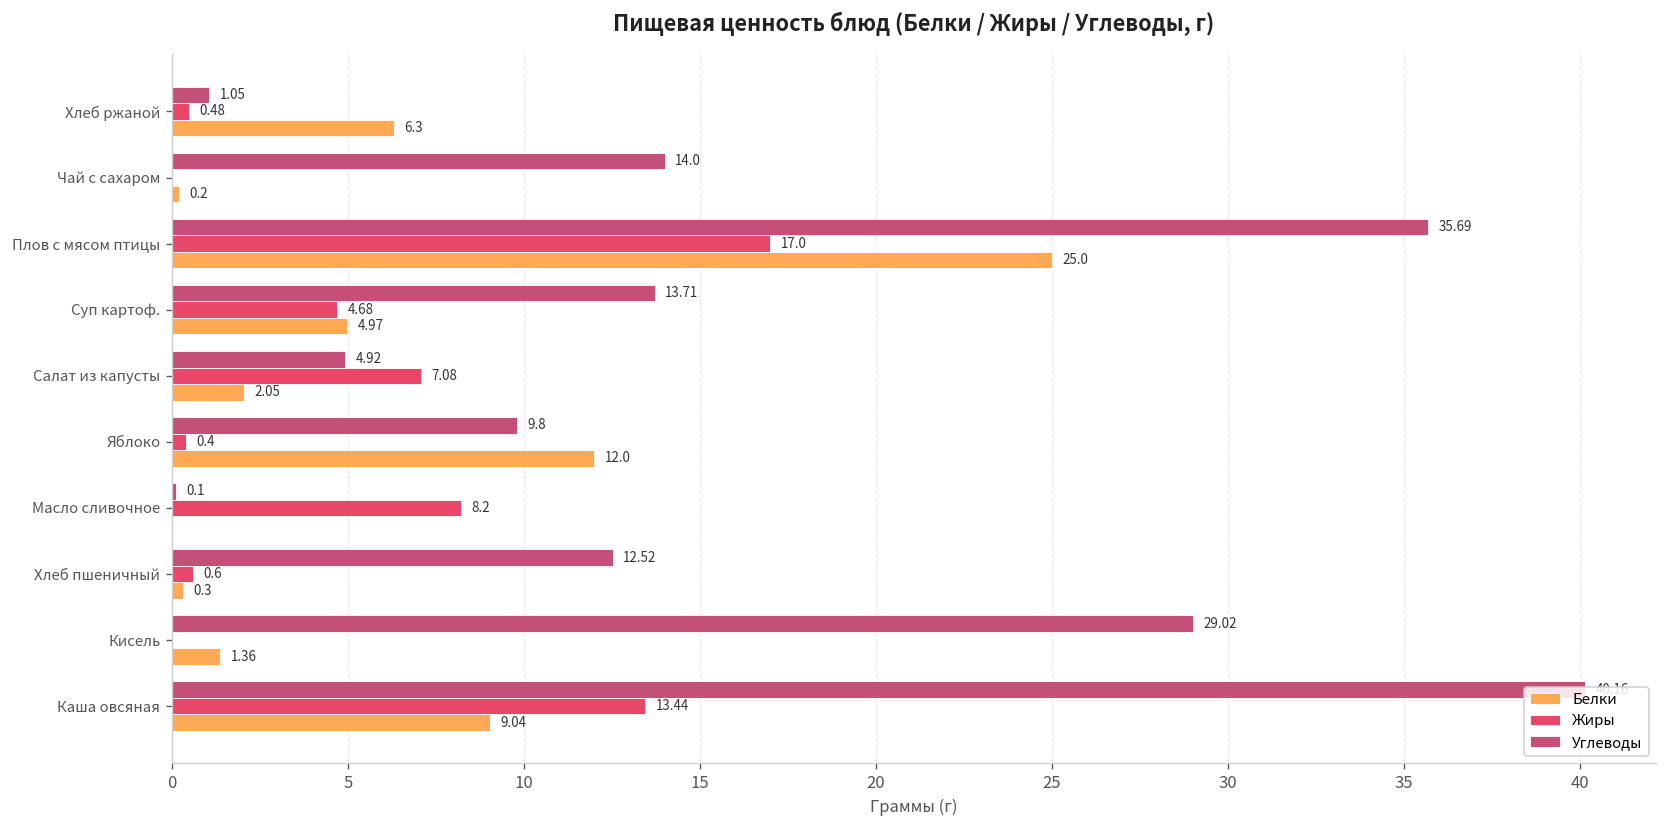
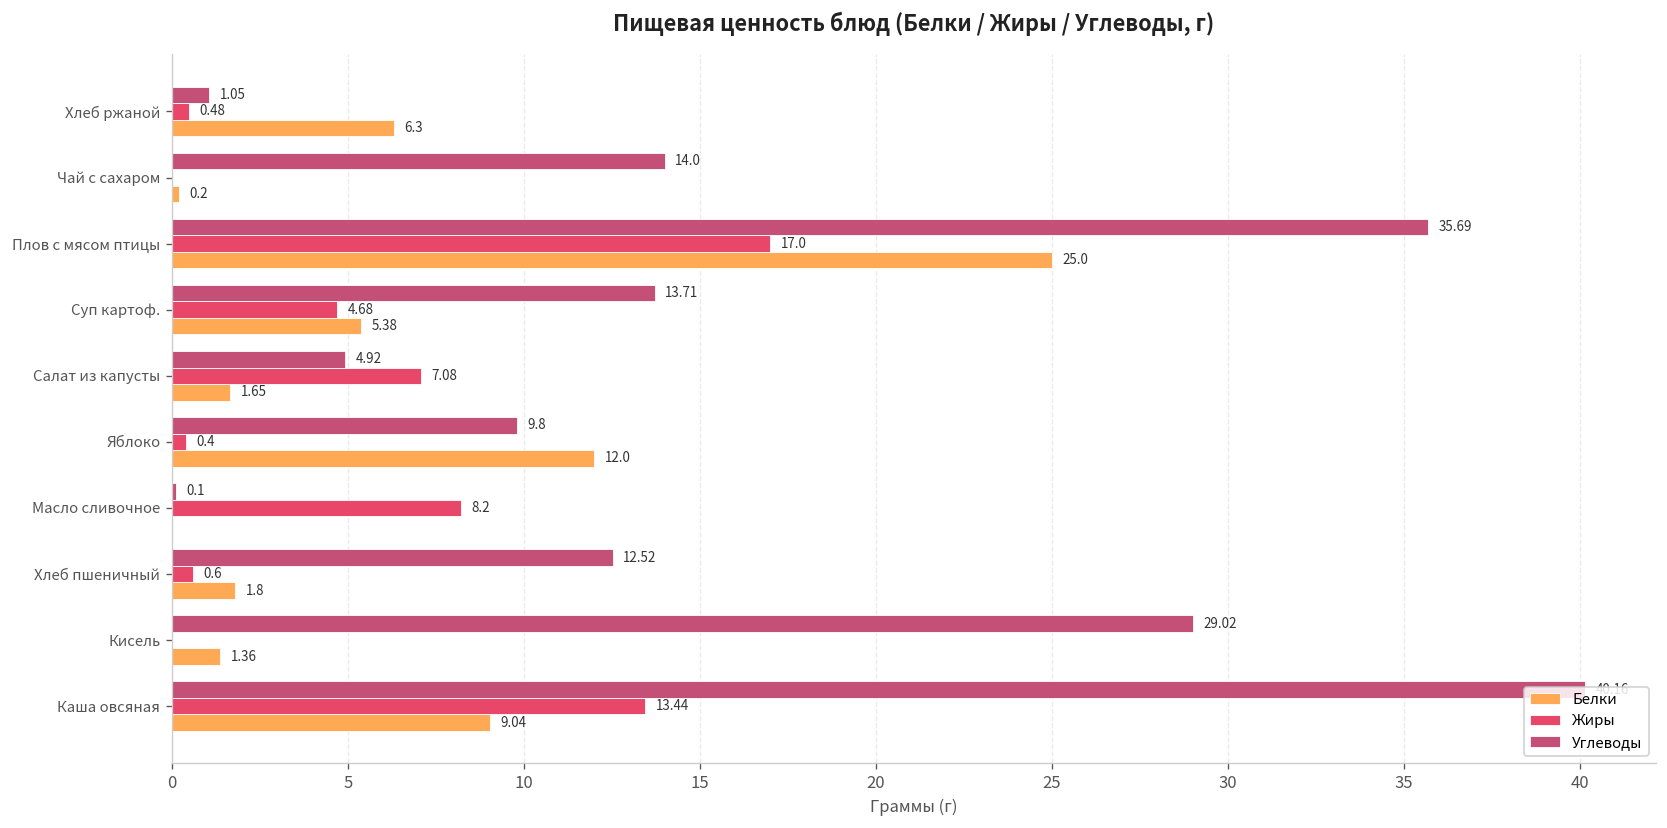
Белки, Суп картоф.: 4.97 -> 5.38
Белки, Салат из капусты: 2.05 -> 1.65
Белки, Хлеб пшеничный: 0.3 -> 1.8
